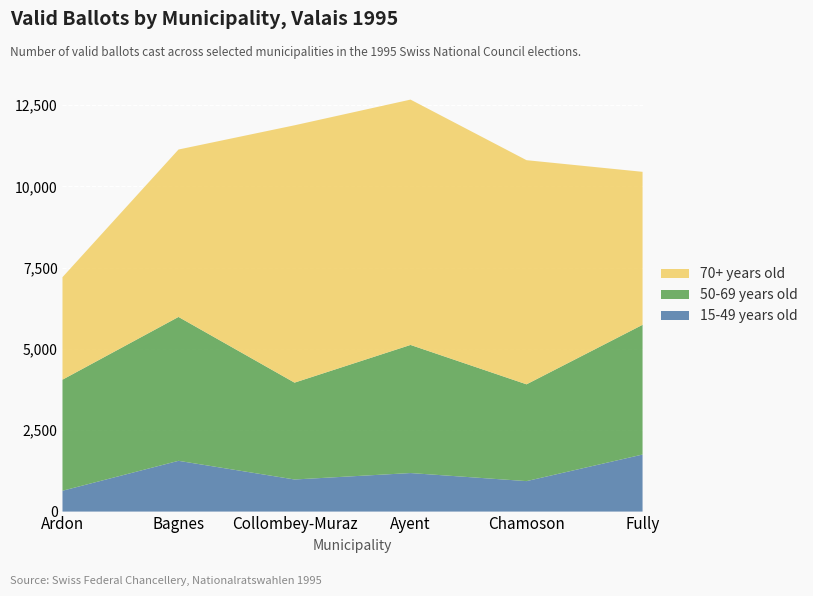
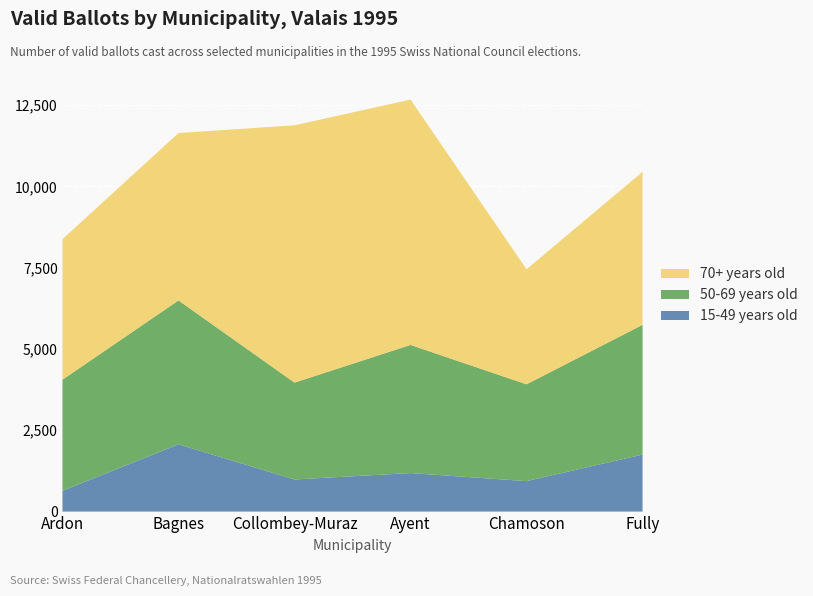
70+ years old, Ardon: 3,200 -> 4,300
15-49 years old, Bagnes: 1,600 -> 2,100
70+ years old, Chamoson: 6,900 -> 3,500
